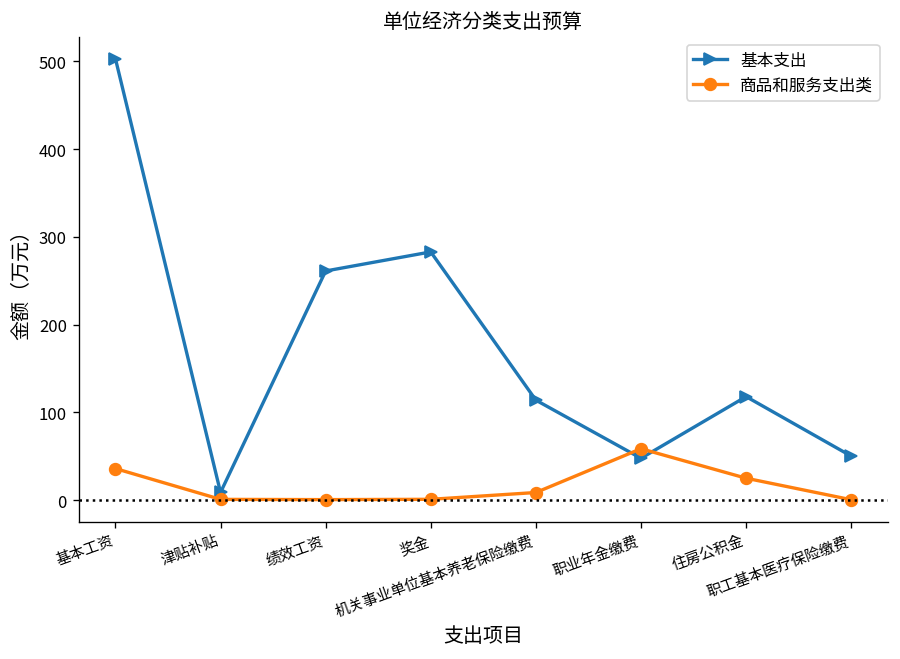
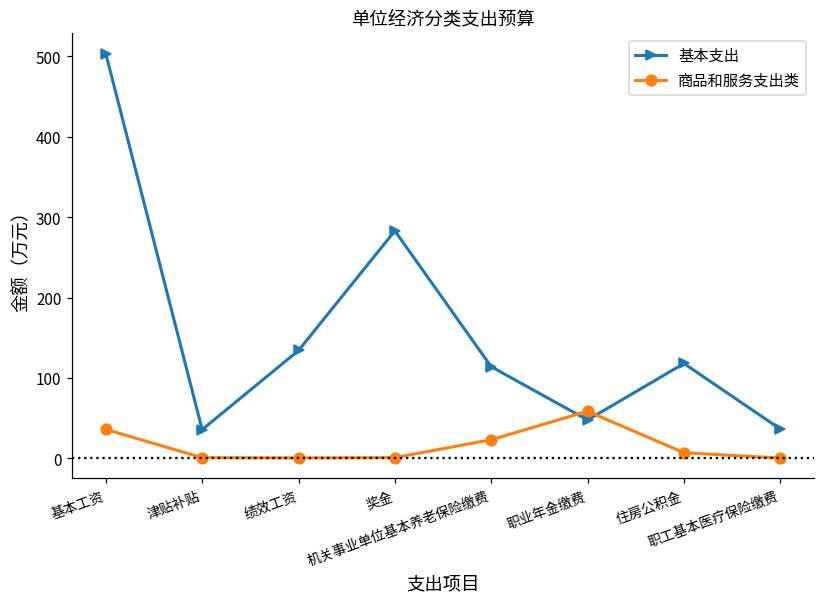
基本支出, 津贴补贴: 10 -> 40
基本支出, 绩效工资: 260 -> 130
商品和服务支出类, 机关事业单位基本养老保险缴费: 10 -> 20
商品和服务支出类, 住房公积金: 30 -> 10
基本支出, 职工基本医疗保险缴费: 50 -> 40
